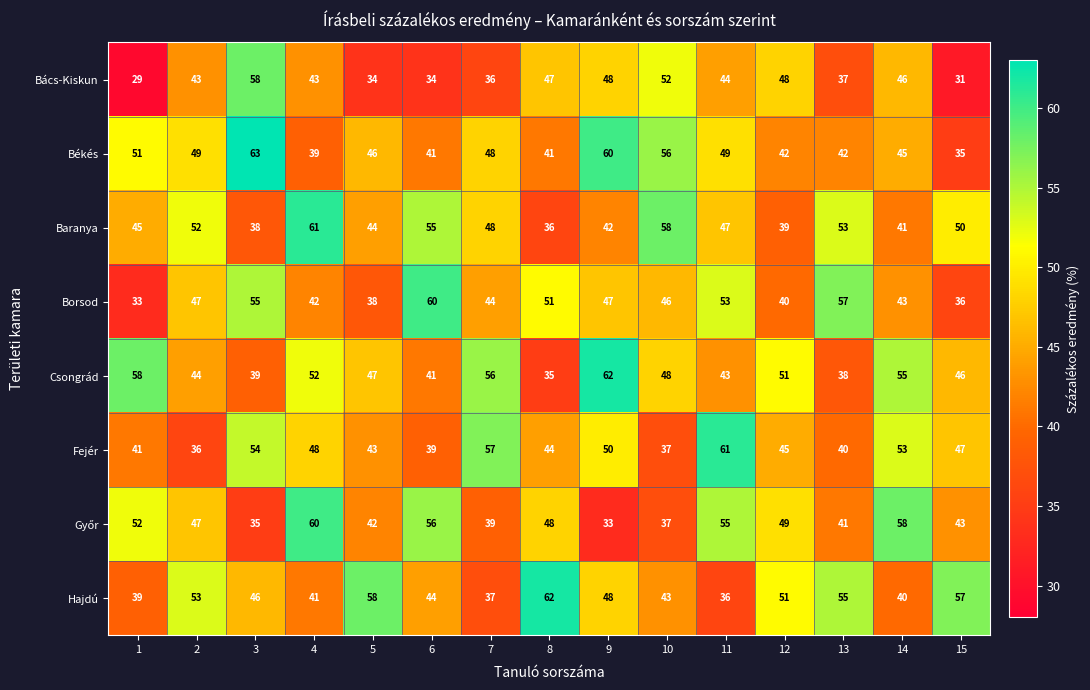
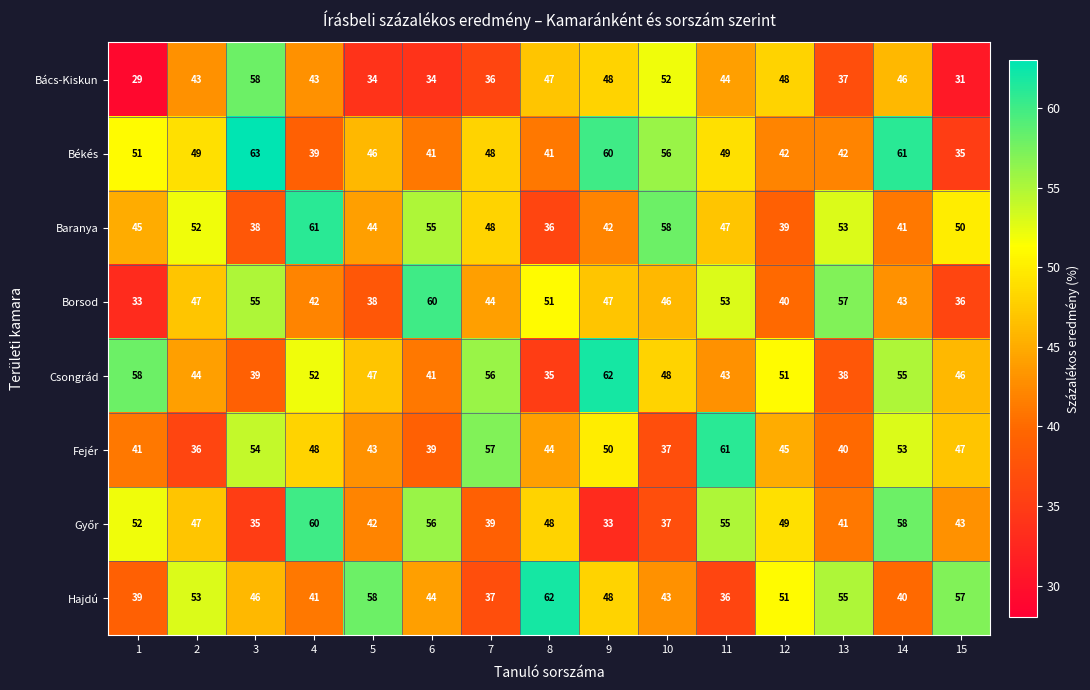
Békés, 14: 45 -> 61
